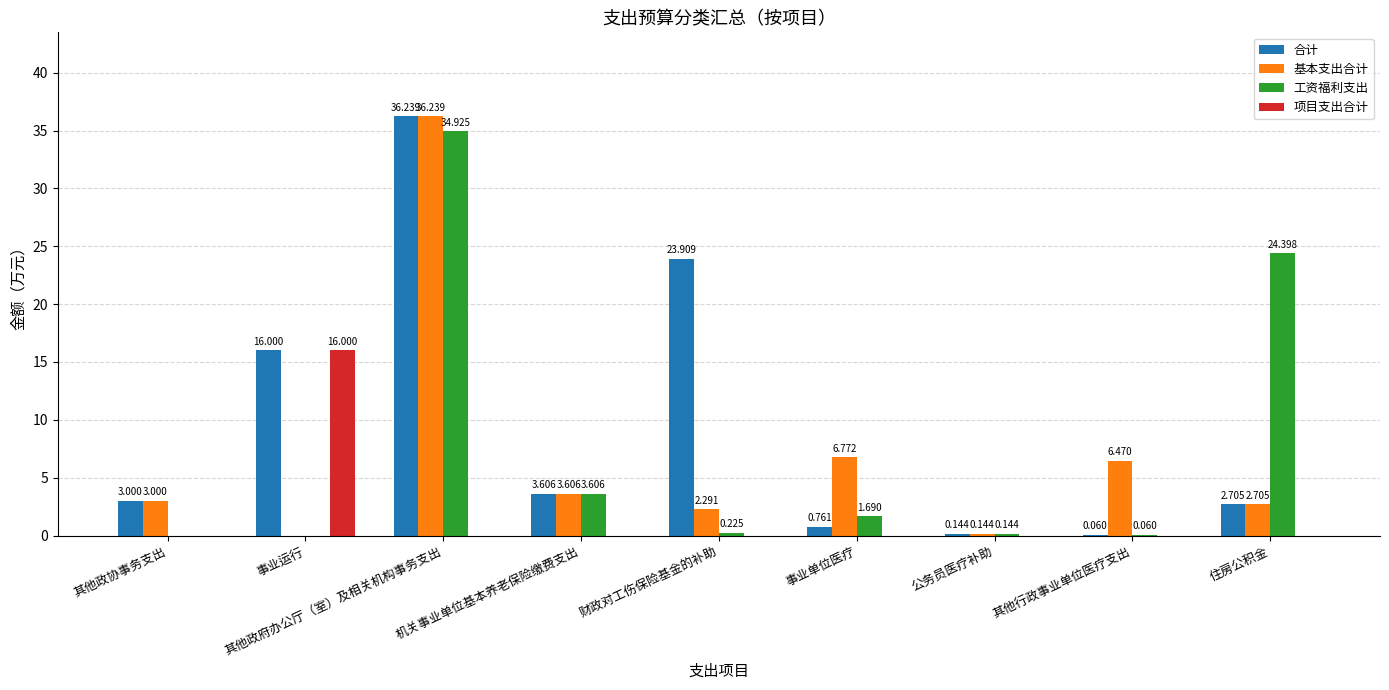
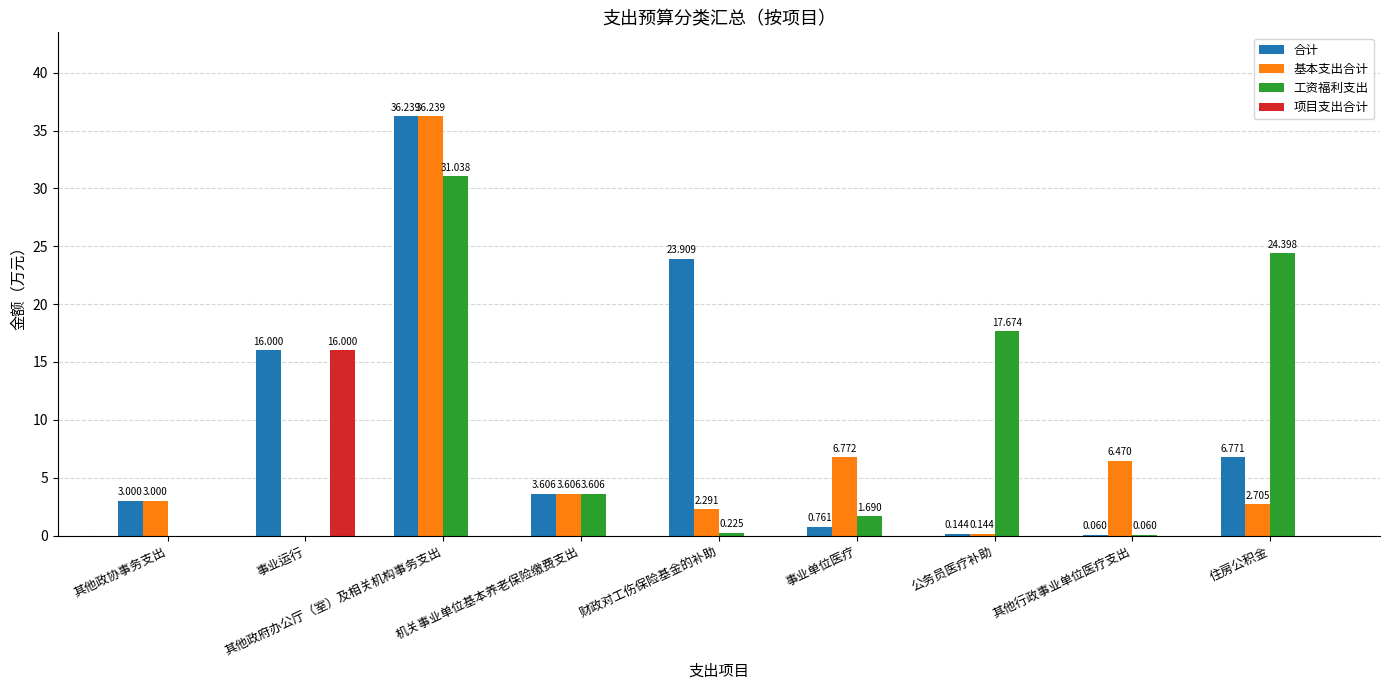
工资福利支出, 其他政府办公厅（室）及相关机构事务支出: 34.925 -> 31.038
工资福利支出, 公务员医疗补助: 0.144 -> 17.674
合计, 住房公积金: 2.705 -> 6.771
